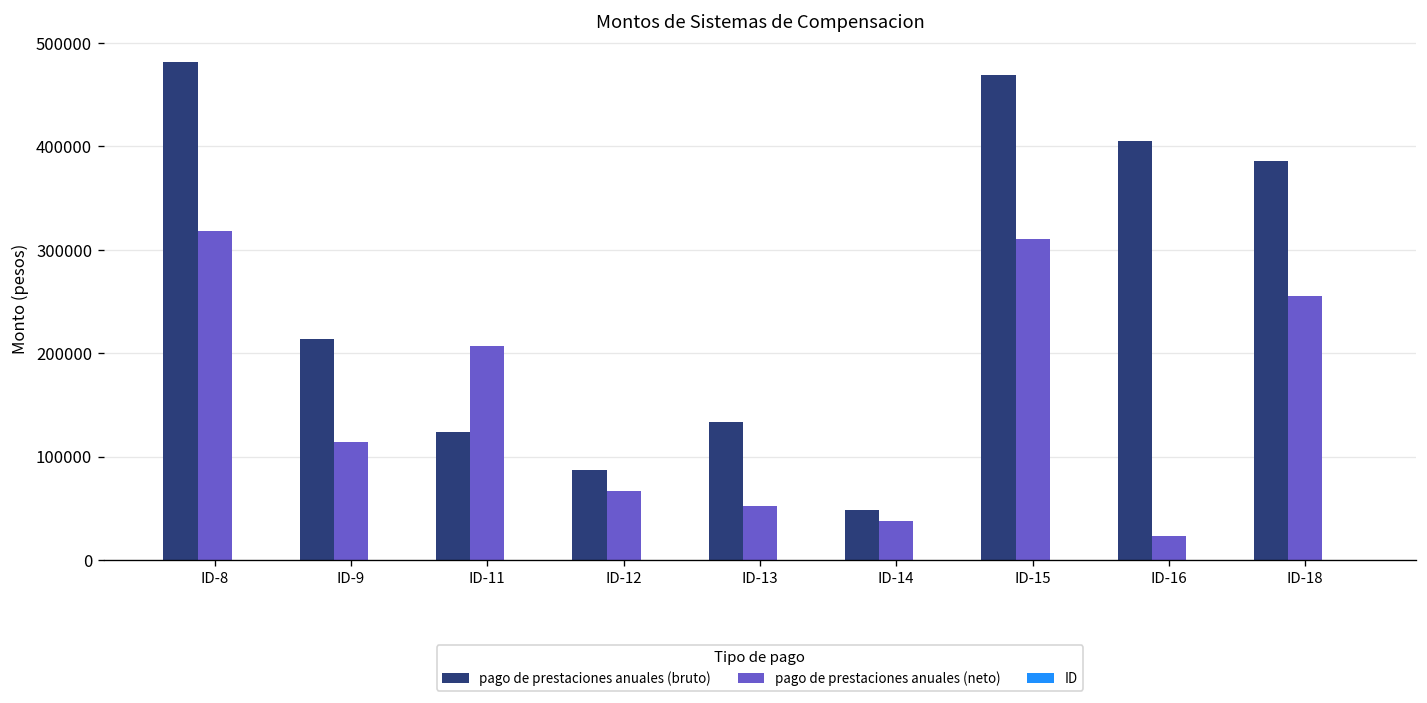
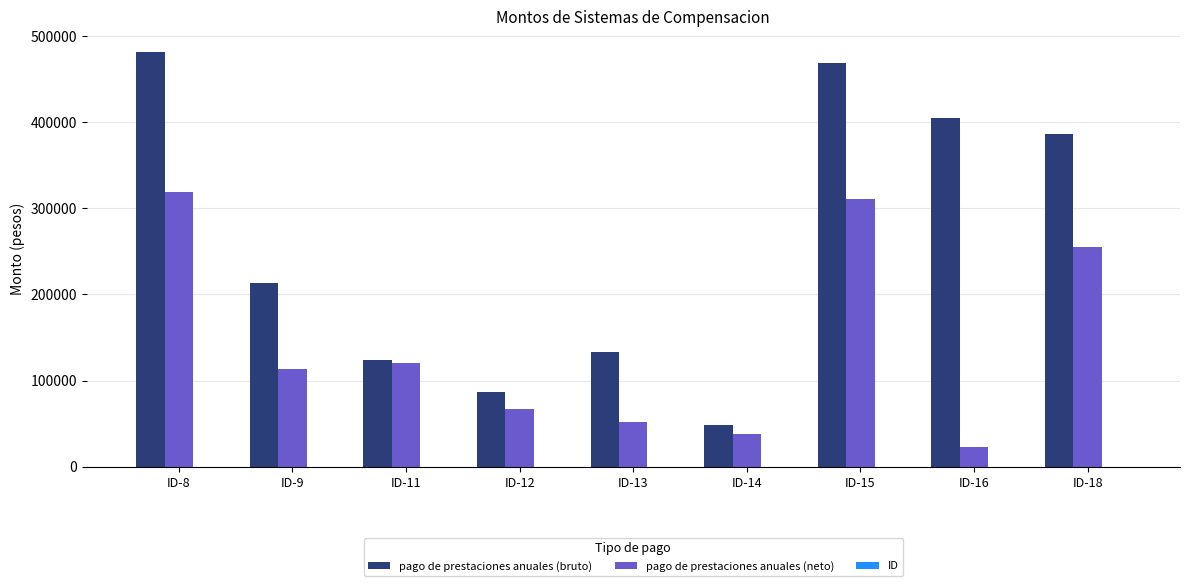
pago de prestaciones anuales (neto), ID-11: 210000 -> 120000
